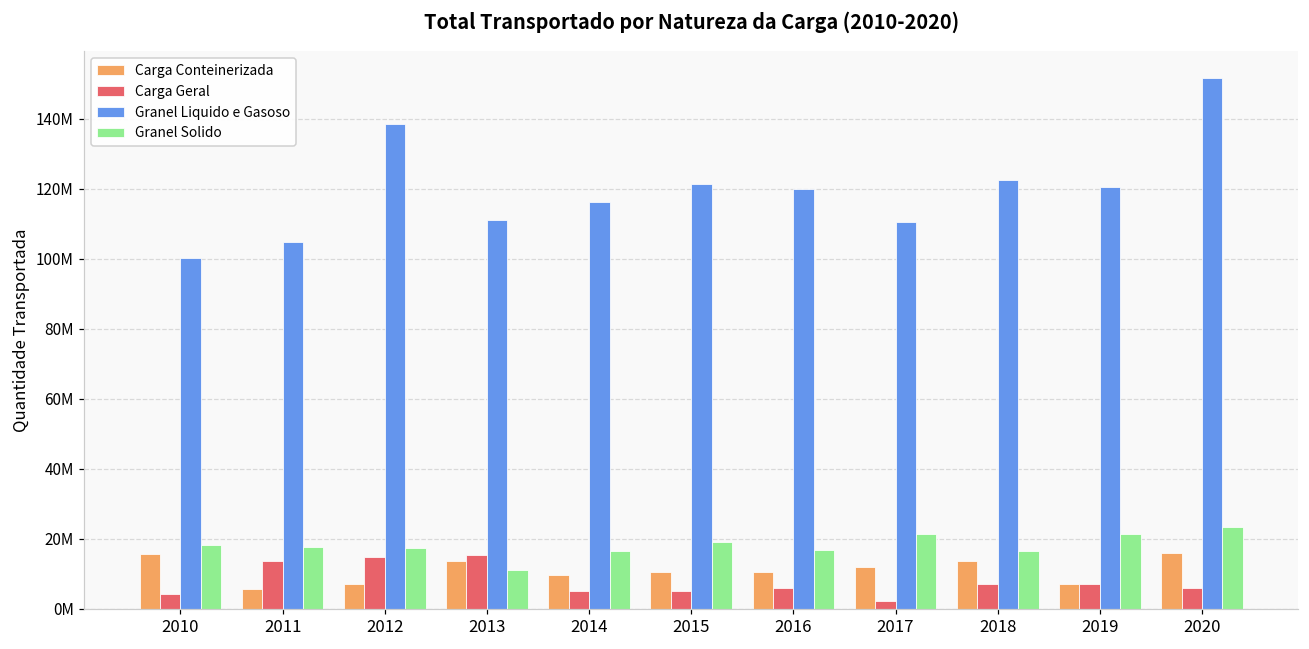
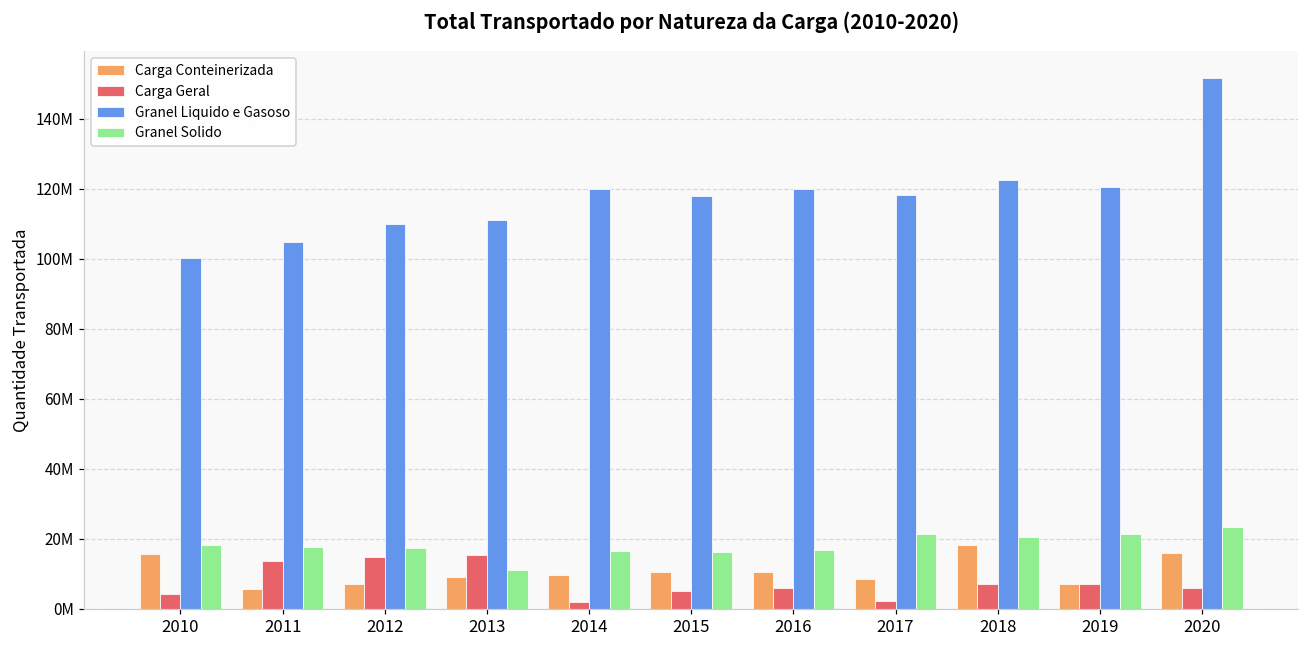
Granel Liquido e Gasoso, 2012: 139000000 -> 110000000
Carga Conteinerizada, 2013: 14000000 -> 9000000
Carga Geral, 2014: 5000000 -> 2000000
Granel Liquido e Gasoso, 2014: 116000000 -> 120000000
Granel Liquido e Gasoso, 2015: 121000000 -> 118000000
Granel Solido, 2015: 19000000 -> 16000000
Carga Conteinerizada, 2017: 12000000 -> 8000000
Granel Liquido e Gasoso, 2017: 110000000 -> 118000000
Carga Conteinerizada, 2018: 14000000 -> 18000000
Granel Solido, 2018: 17000000 -> 20000000
